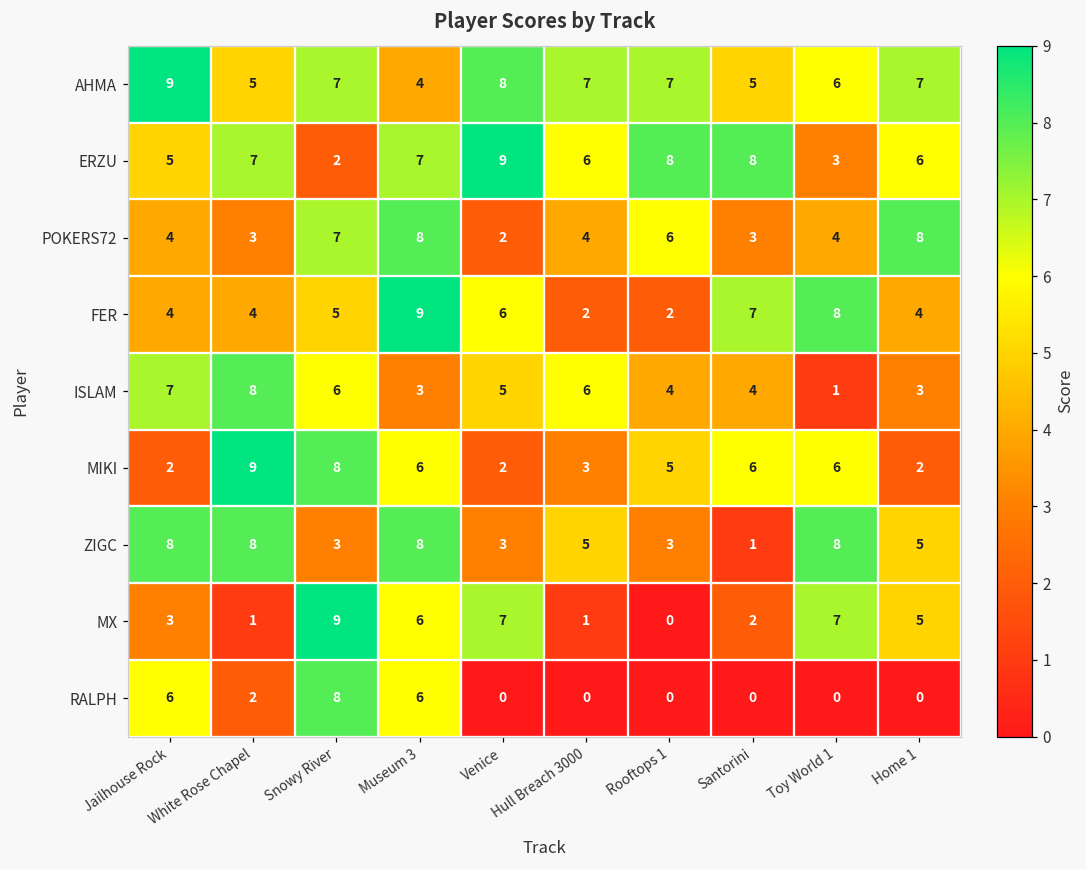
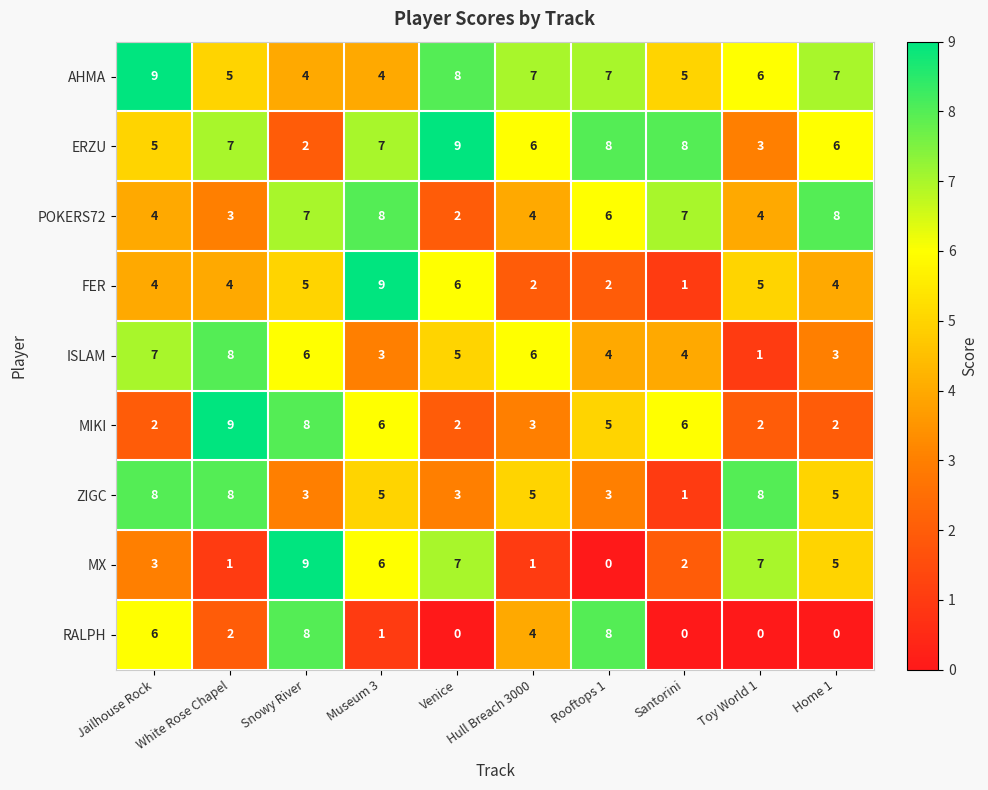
AHMA, Snowy River: 7 -> 4
POKERS72, Santorini: 3 -> 7
FER, Santorini: 7 -> 1
FER, Toy World 1: 8 -> 5
MIKI, Toy World 1: 6 -> 2
ZIGC, Museum 3: 8 -> 5
RALPH, Museum 3: 6 -> 1
RALPH, Hull Breach 3000: 0 -> 4
RALPH, Rooftops 1: 0 -> 8
